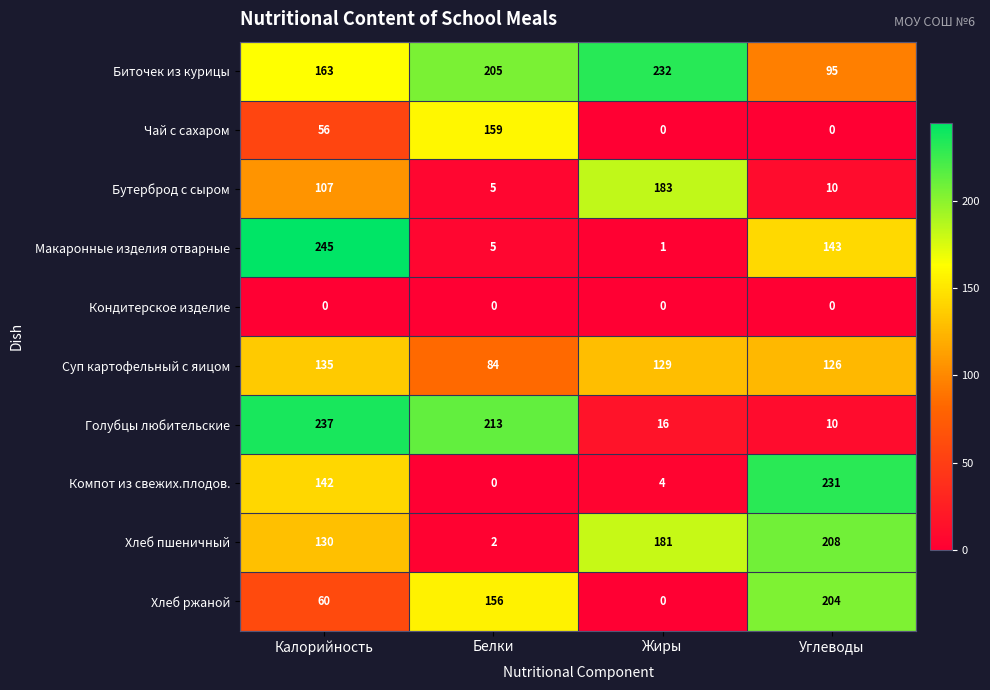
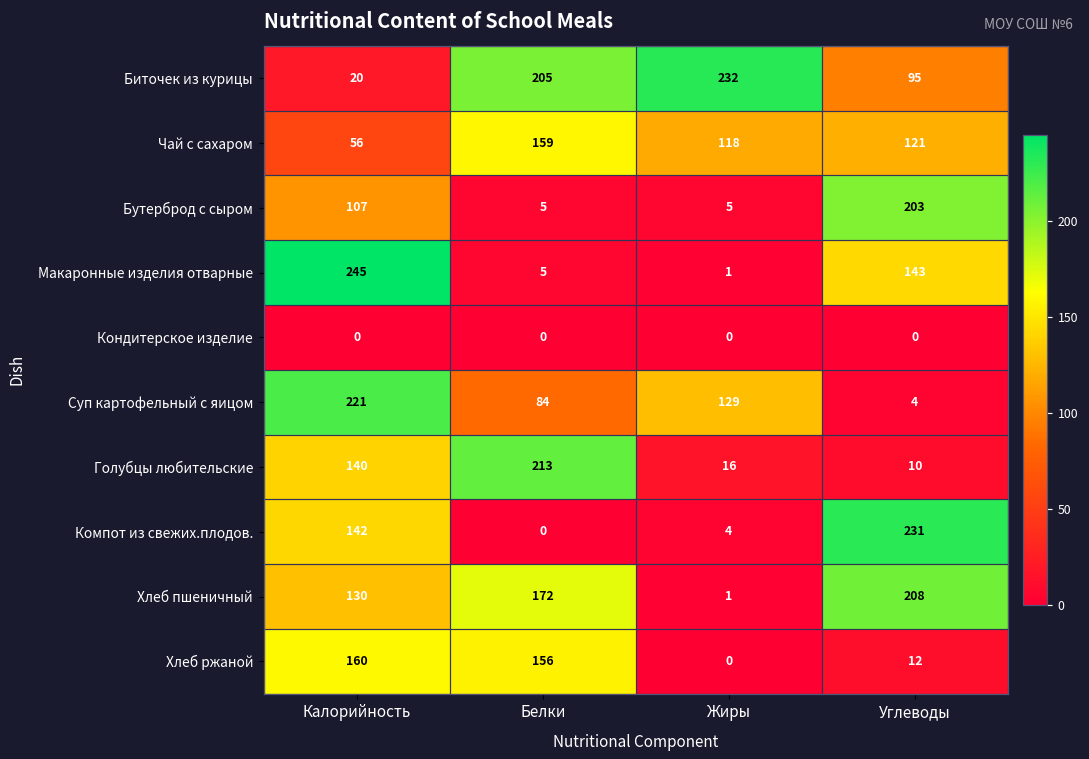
Биточек из курицы, Калорийность: 163 -> 20
Чай с сахаром, Жиры: 0 -> 118
Чай с сахаром, Углеводы: 0 -> 121
Бутерброд с сыром, Жиры: 183 -> 5
Бутерброд с сыром, Углеводы: 10 -> 203
Суп картофельный с яицом, Калорийность: 135 -> 221
Суп картофельный с яицом, Углеводы: 126 -> 4
Голубцы любительские, Калорийность: 237 -> 140
Хлеб пшеничный, Белки: 2 -> 172
Хлеб пшеничный, Жиры: 181 -> 1
Хлеб ржаной, Калорийность: 60 -> 160
Хлеб ржаной, Углеводы: 204 -> 12
